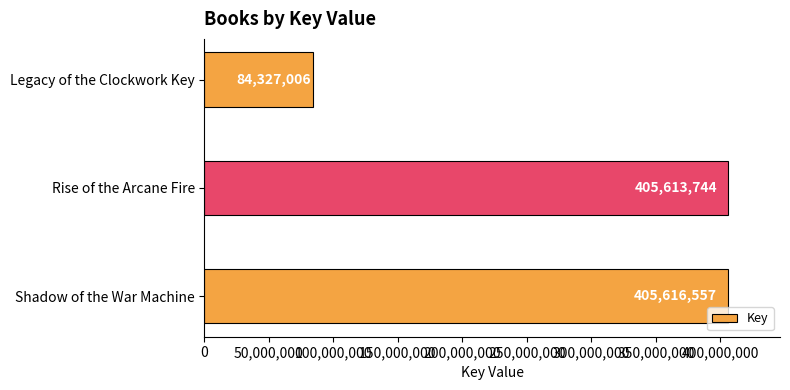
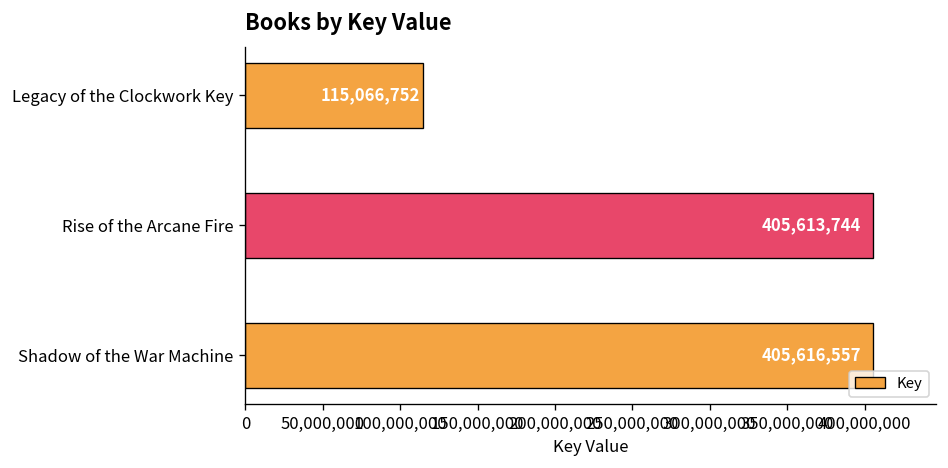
Legacy of the Clockwork Key: 84,327,006 -> 115,066,752
